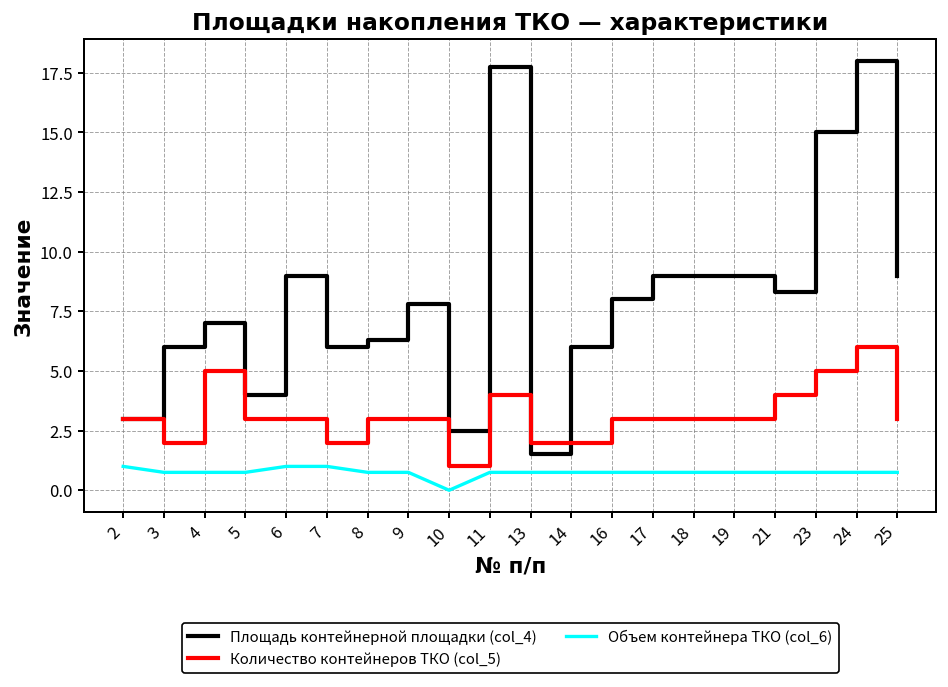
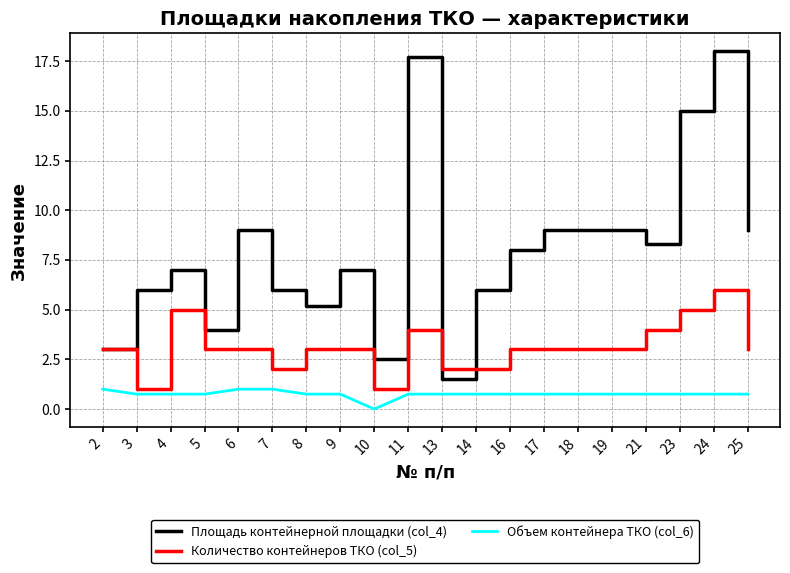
Количество контейнеров ТКО (col_5), 3: 2 -> 1
Площадь контейнерной площадки (col_4), 8: 6.3 -> 5.2
Площадь контейнерной площадки (col_4), 9: 7.8 -> 7.0
